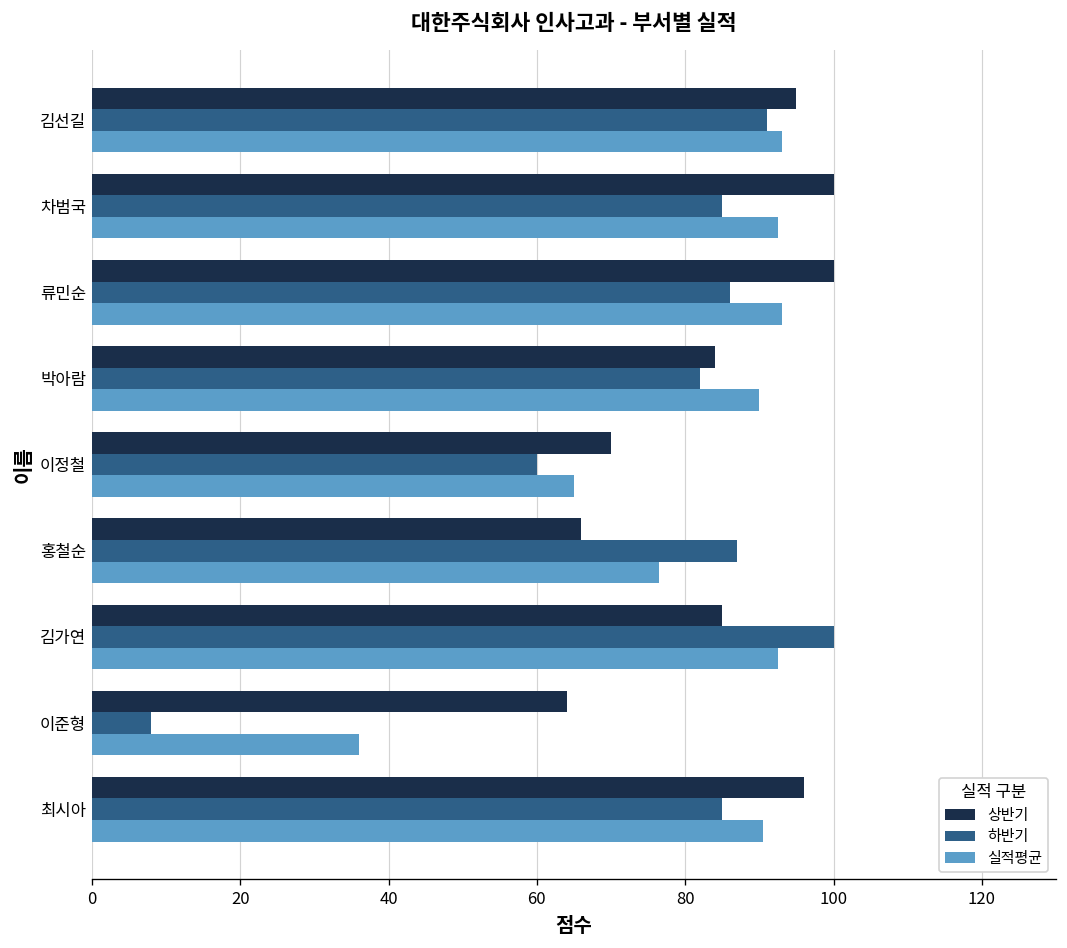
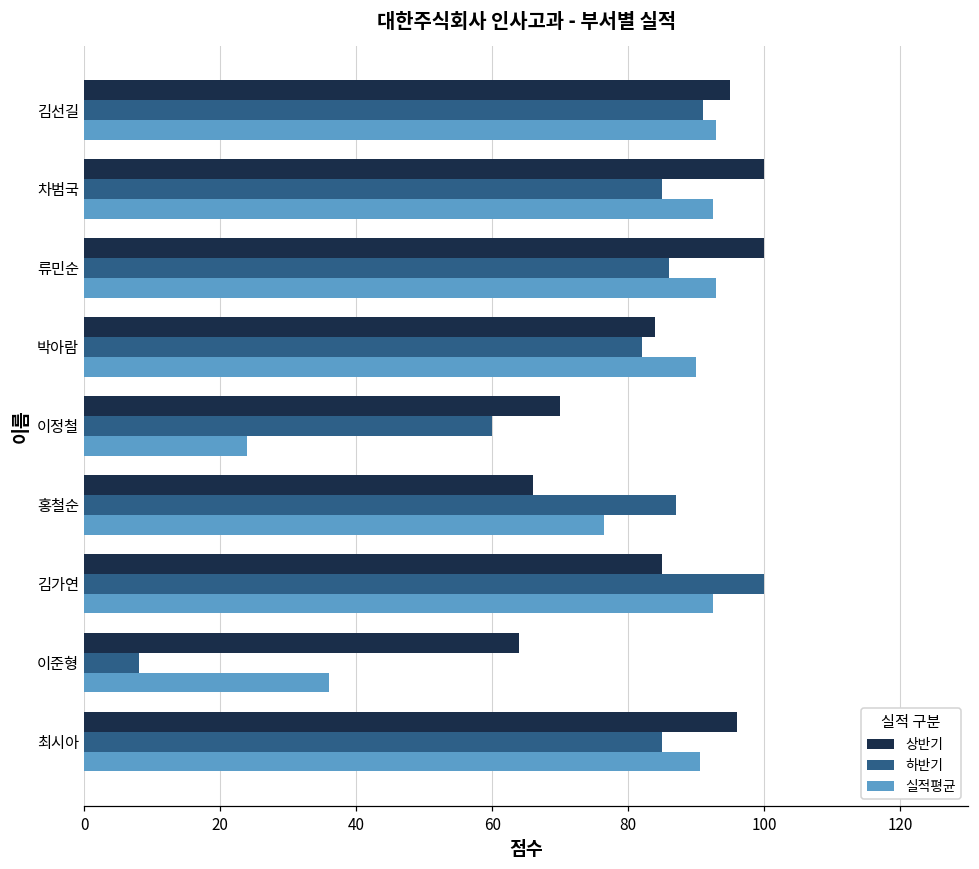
실적평균, 이정철: 65 -> 24
